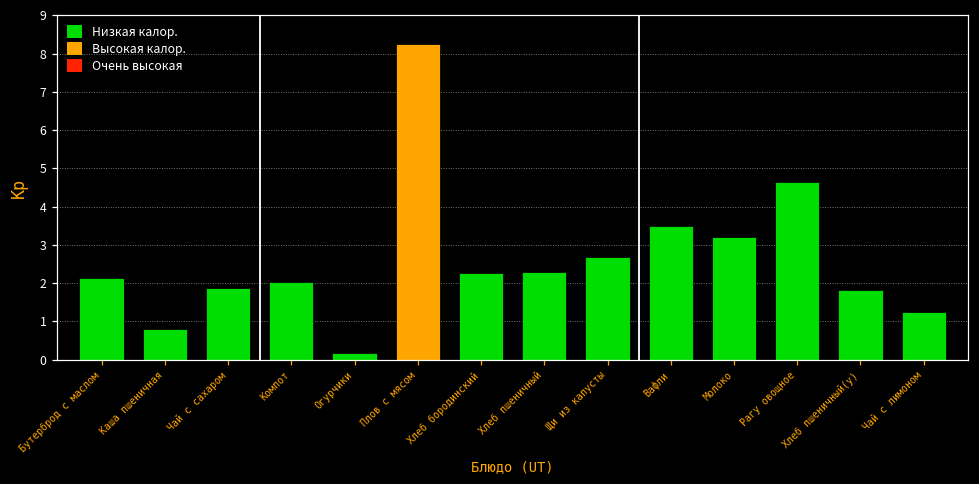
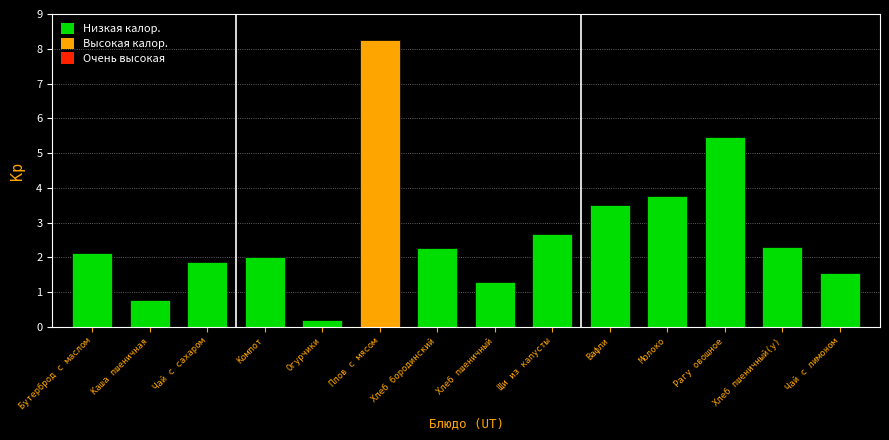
Хлеб пшеничный: 2.3 -> 1.3
Молоко: 3.2 -> 3.8
Рагу овощное: 4.7 -> 5.5
Хлеб пшеничный(у): 1.8 -> 2.3
Чай с лимоном: 1.2 -> 1.6
